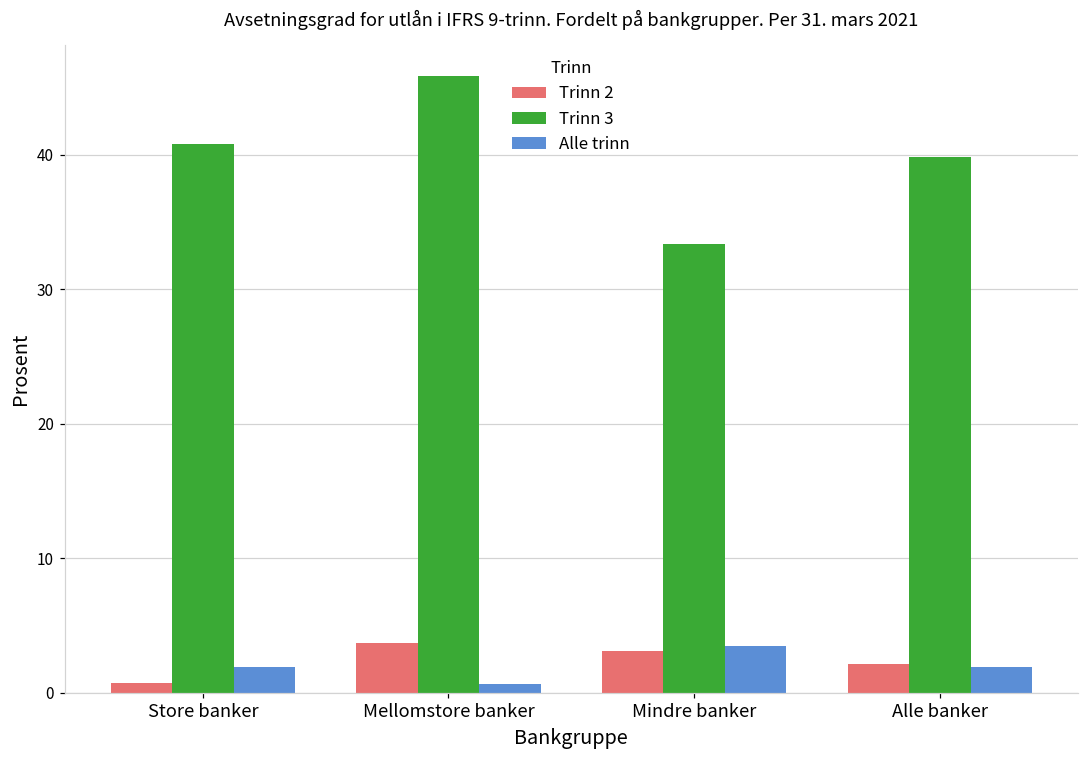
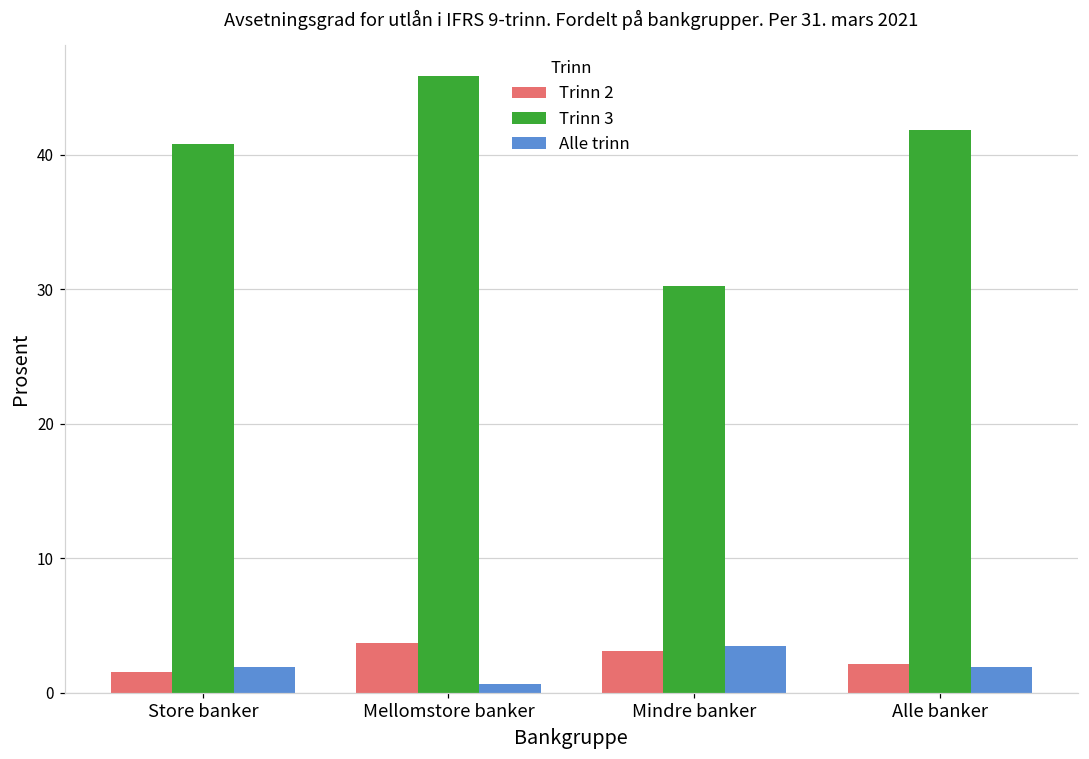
Trinn 2, Store banker: 0.7 -> 1.5
Trinn 3, Mindre banker: 33.3 -> 30.2
Trinn 3, Alle banker: 39.8 -> 41.8
